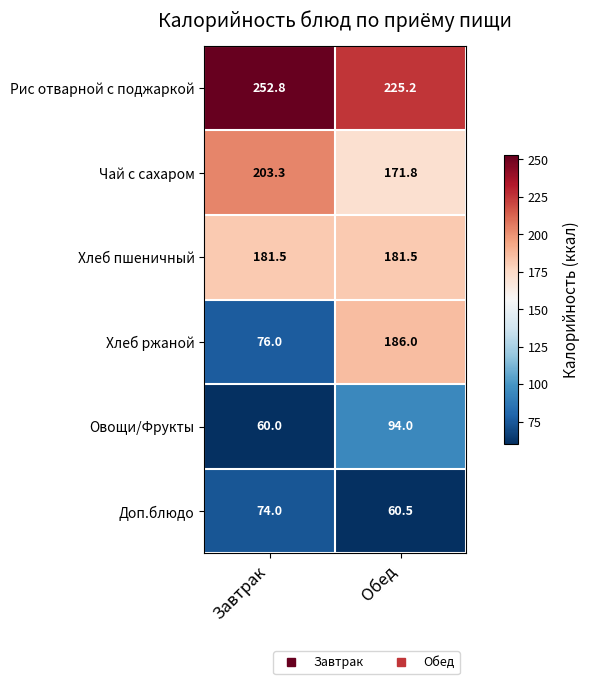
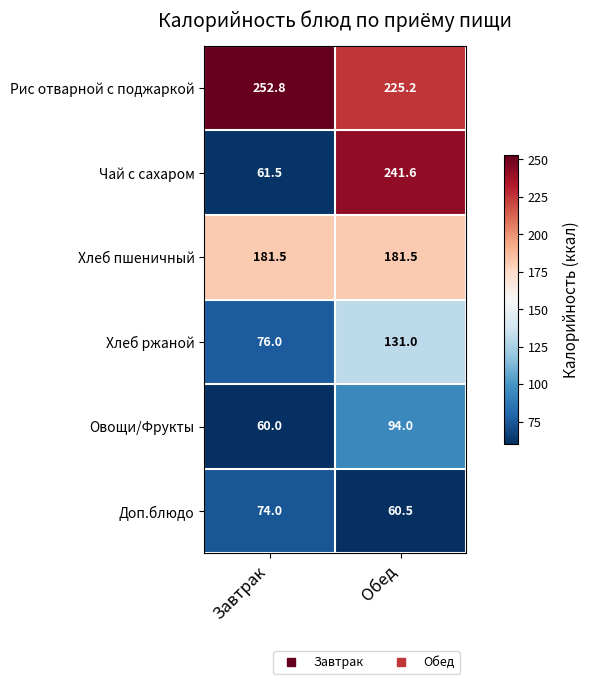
Чай с сахаром, Завтрак: 203.3 -> 61.5
Чай с сахаром, Обед: 171.8 -> 241.6
Хлеб ржаной, Обед: 186.0 -> 131.0
